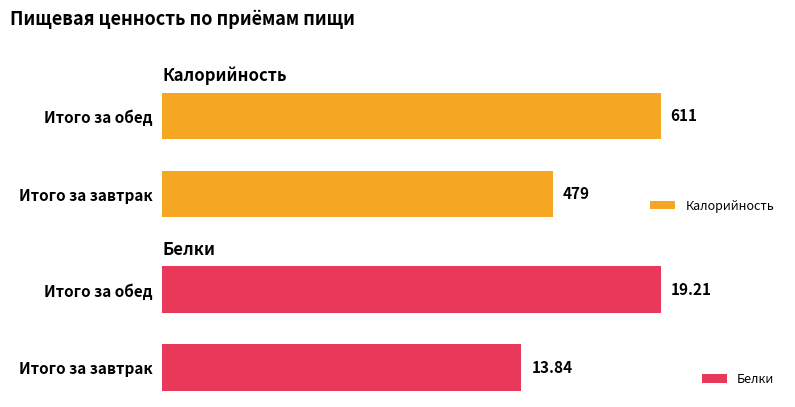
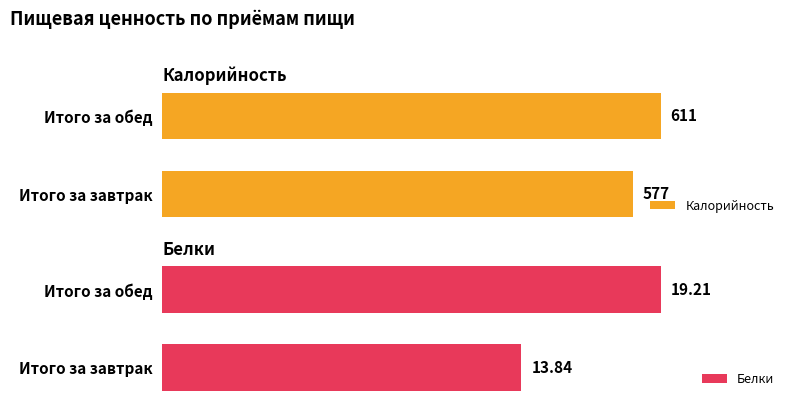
Калорийность, Итого за завтрак: 479 -> 577
